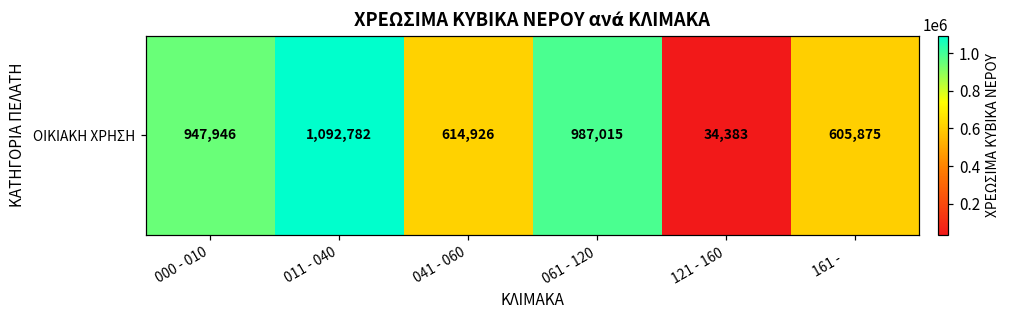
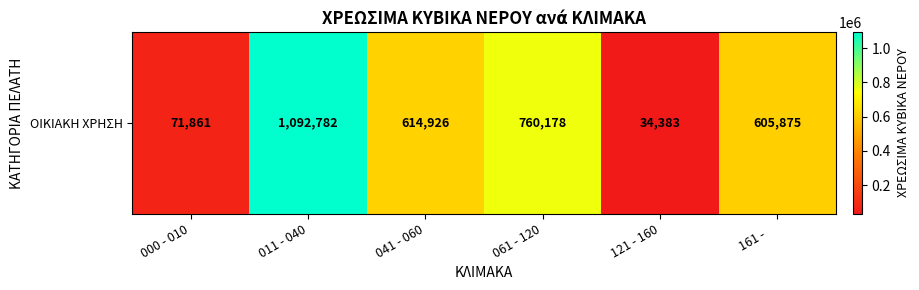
ΟΙΚΙΑΚΗ ΧΡΗΣΗ, 000 - 010: 947,946 -> 71,861
ΟΙΚΙΑΚΗ ΧΡΗΣΗ, 061 - 120: 987,015 -> 760,178
